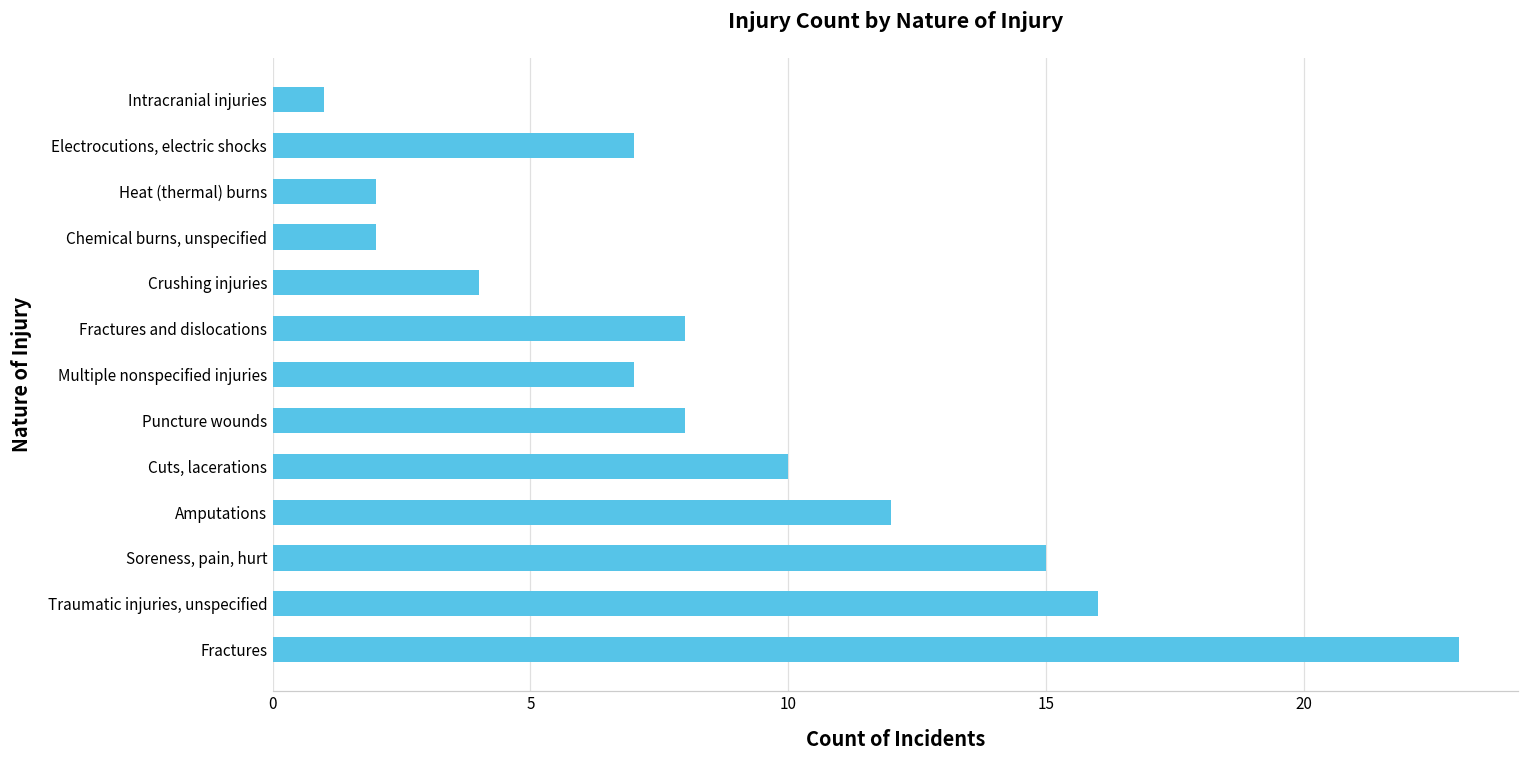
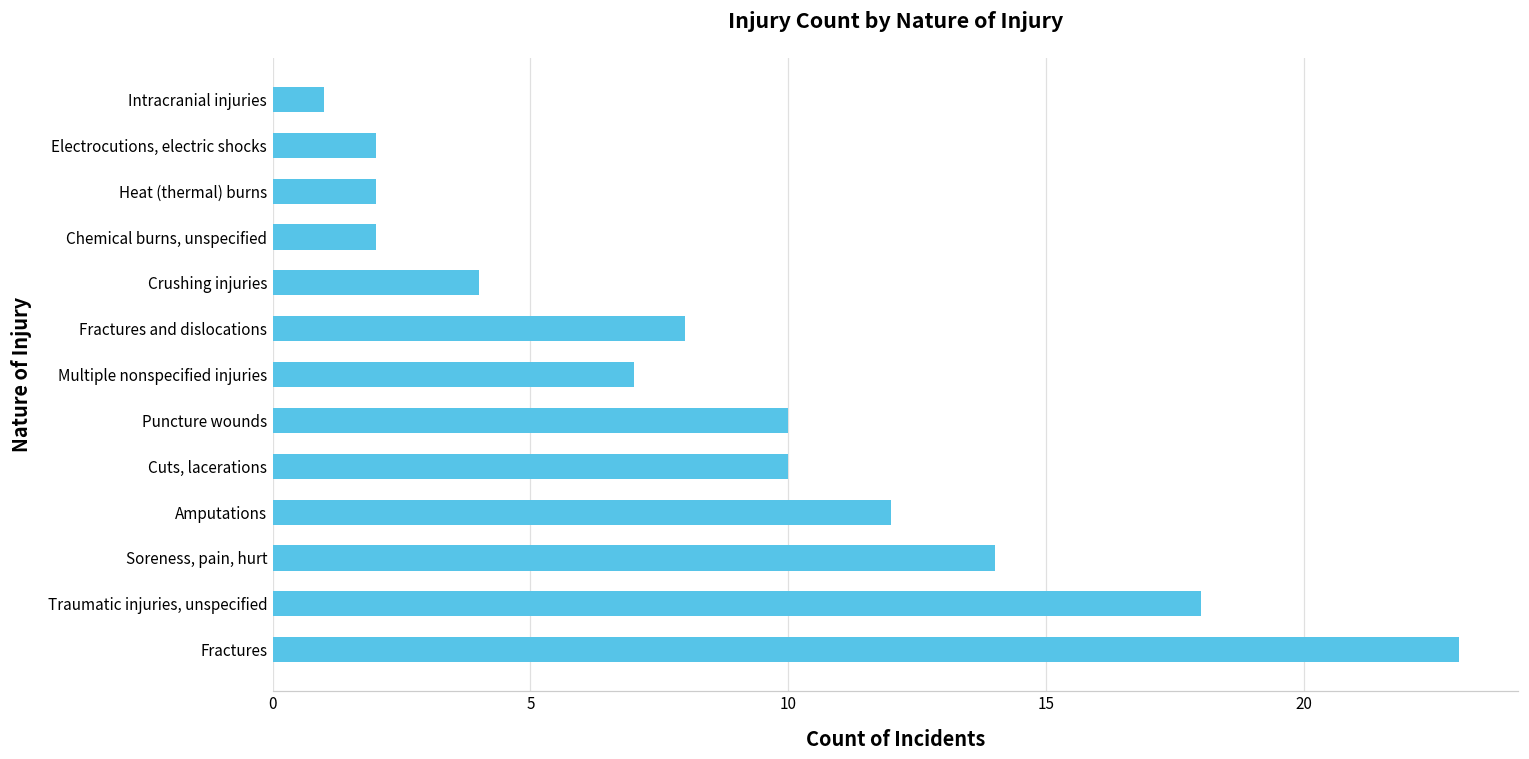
Electrocutions, electric shocks: 7 -> 2
Puncture wounds: 8 -> 10
Soreness, pain, hurt: 15 -> 14
Traumatic injuries, unspecified: 16 -> 18
